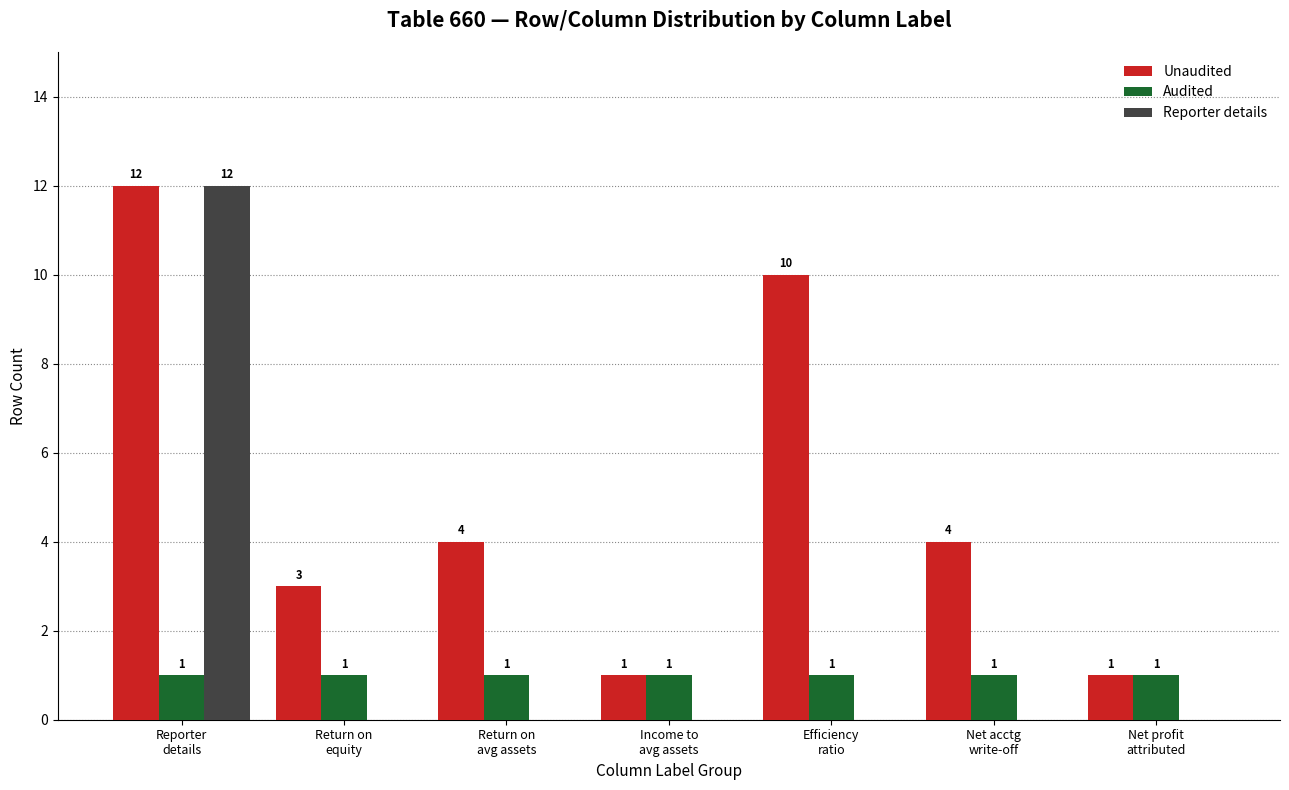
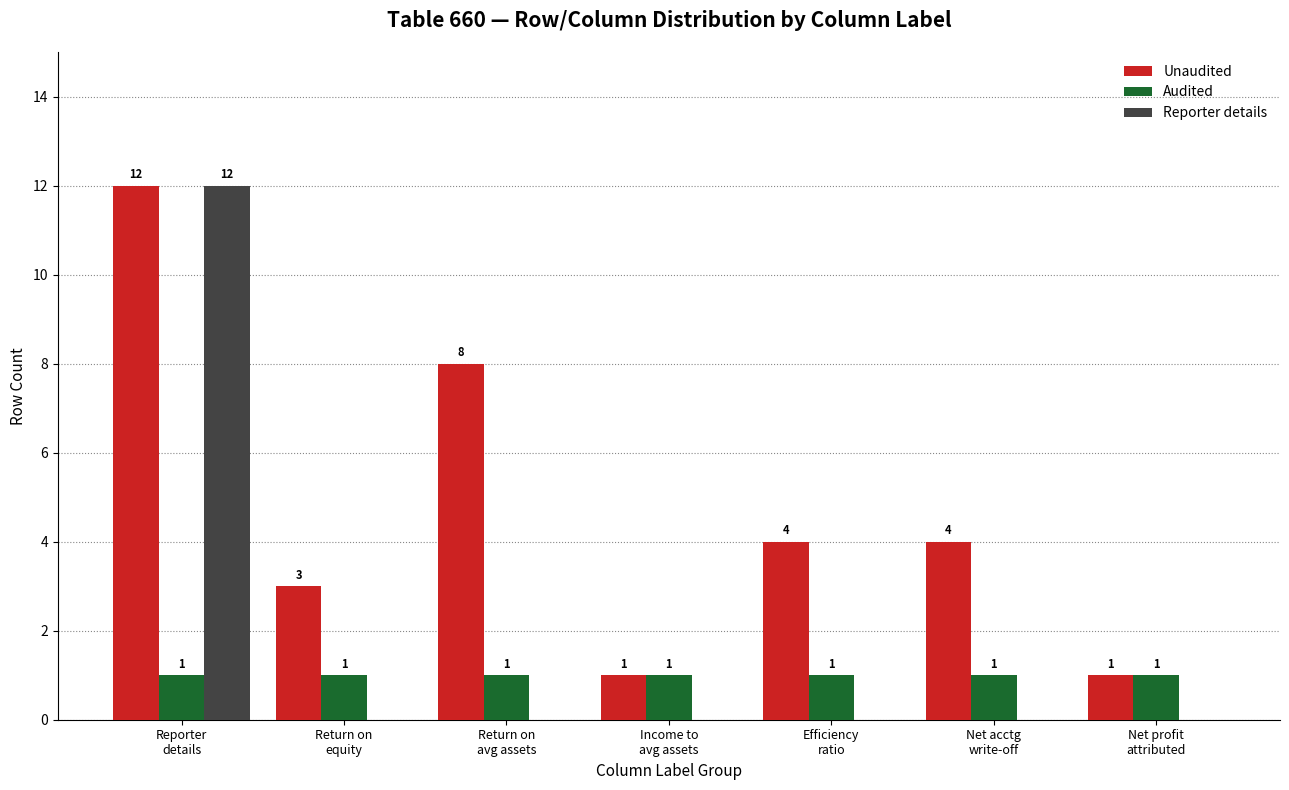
Unaudited, Return on avg assets: 4 -> 8
Unaudited, Efficiency ratio: 10 -> 4
